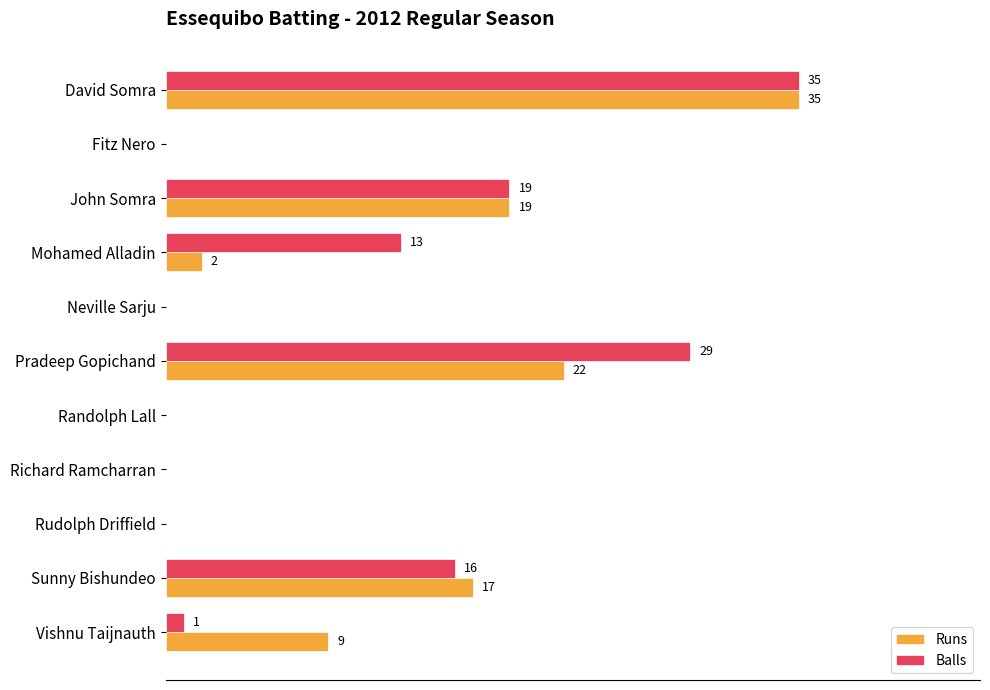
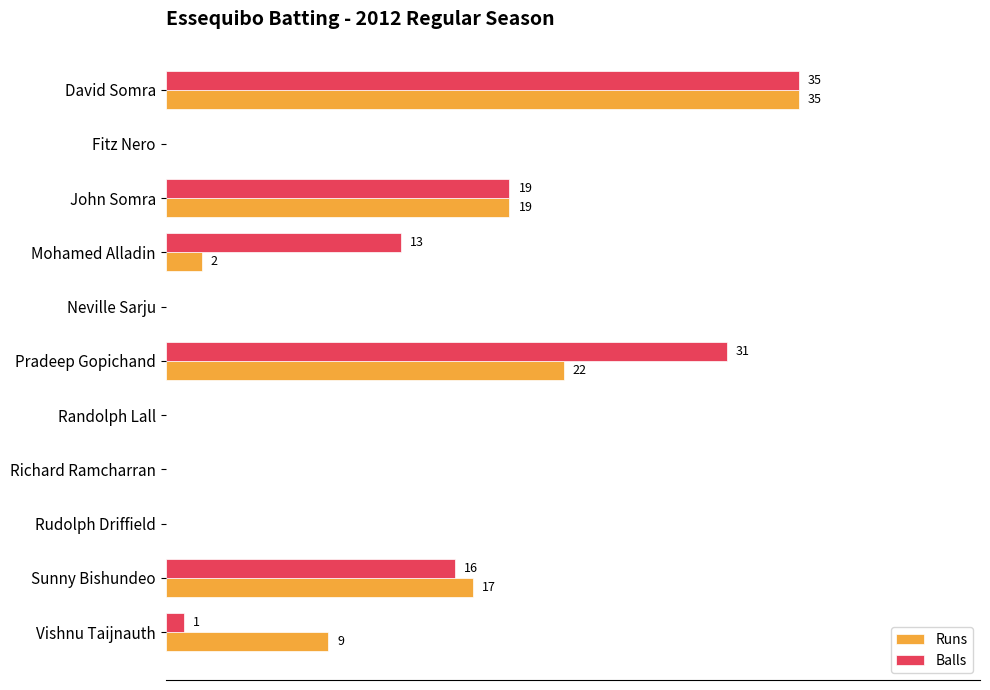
Balls, Pradeep Gopichand: 29 -> 31
